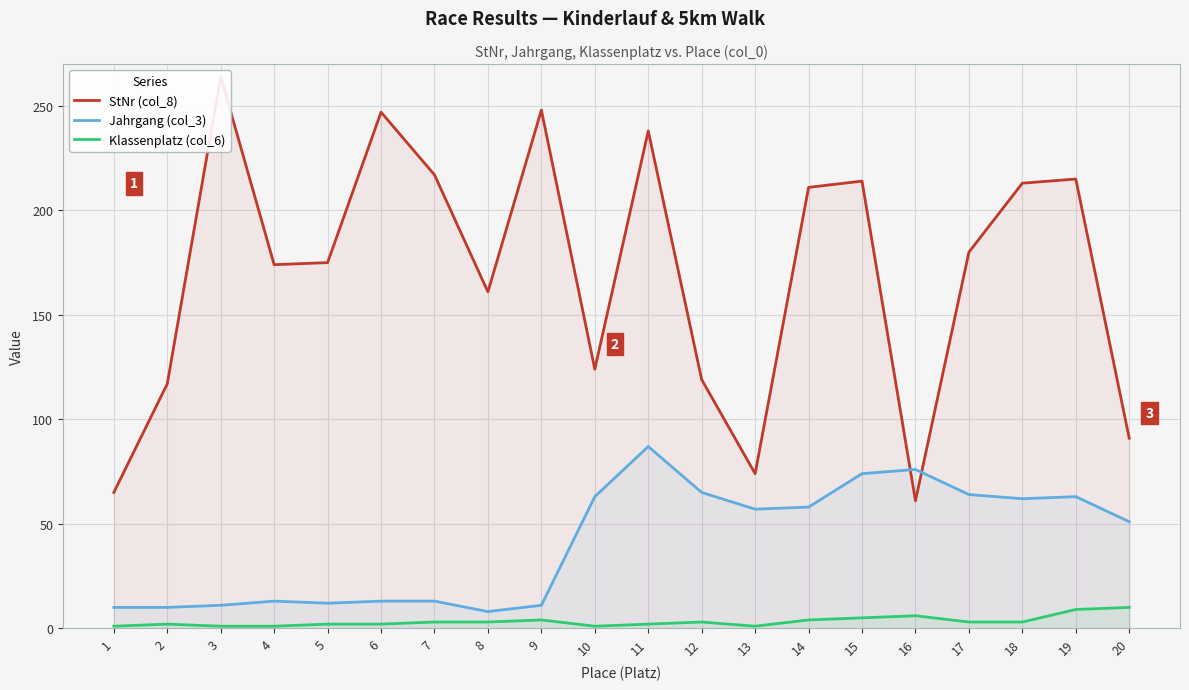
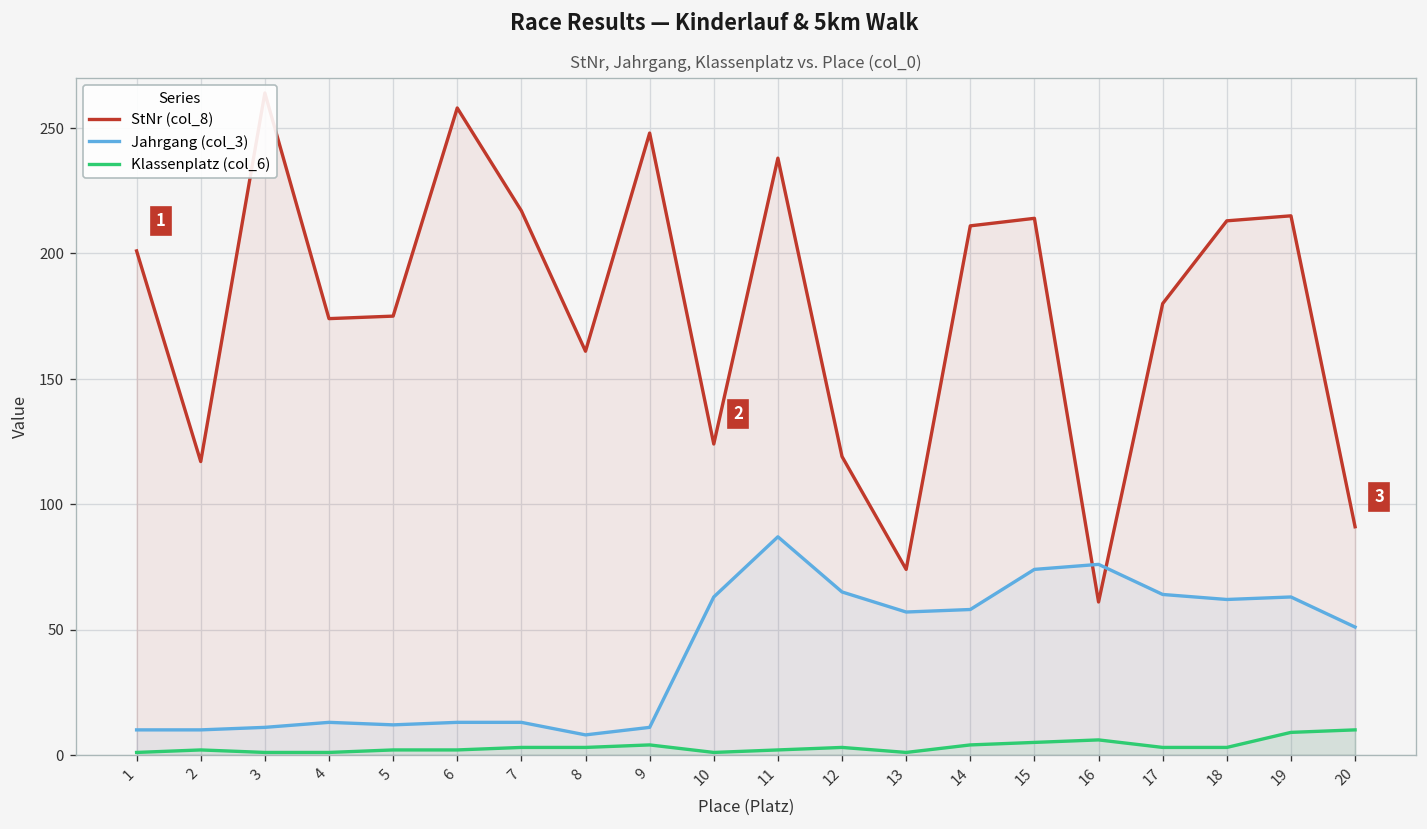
StNr (col_8), 1: 65 -> 201
StNr (col_8), 6: 247 -> 258
